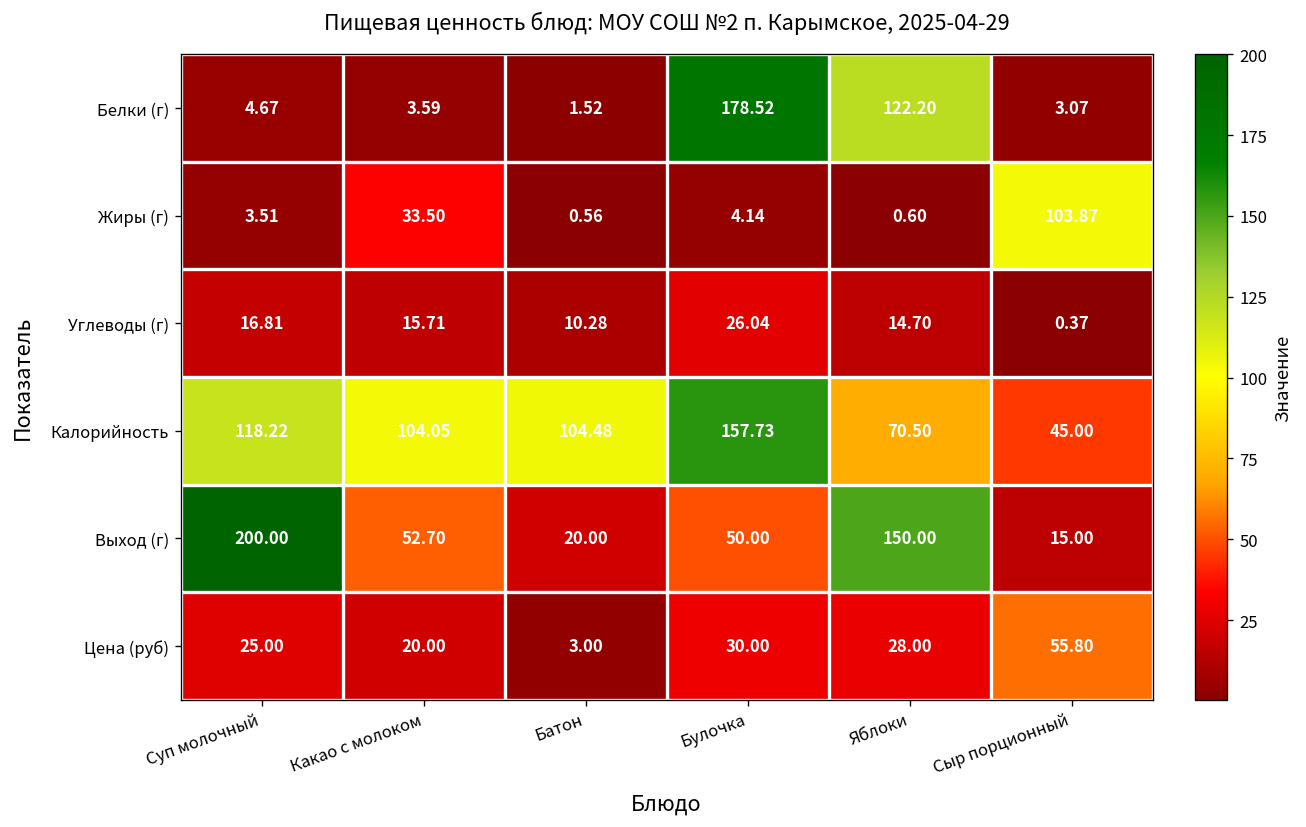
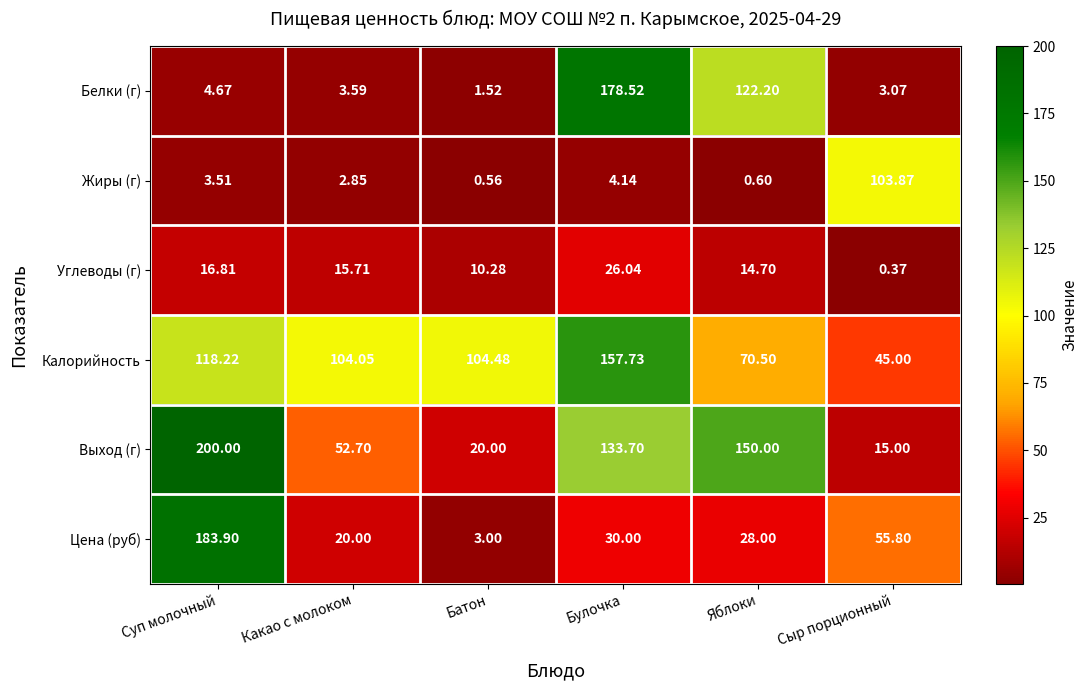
Жиры (г), Какао с молоком: 33.50 -> 2.85
Выход (г), Булочка: 50.00 -> 133.70
Цена (руб), Суп молочный: 25.00 -> 183.90
